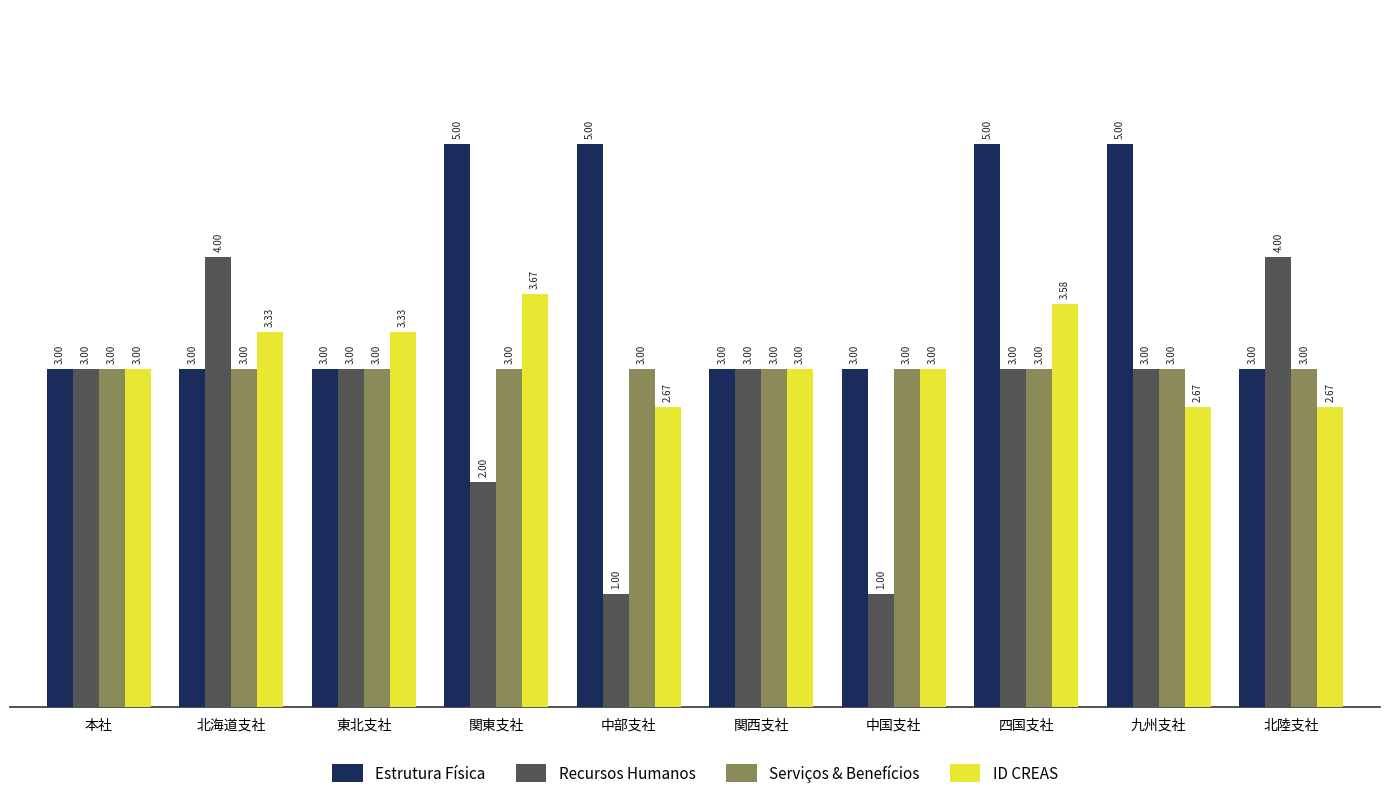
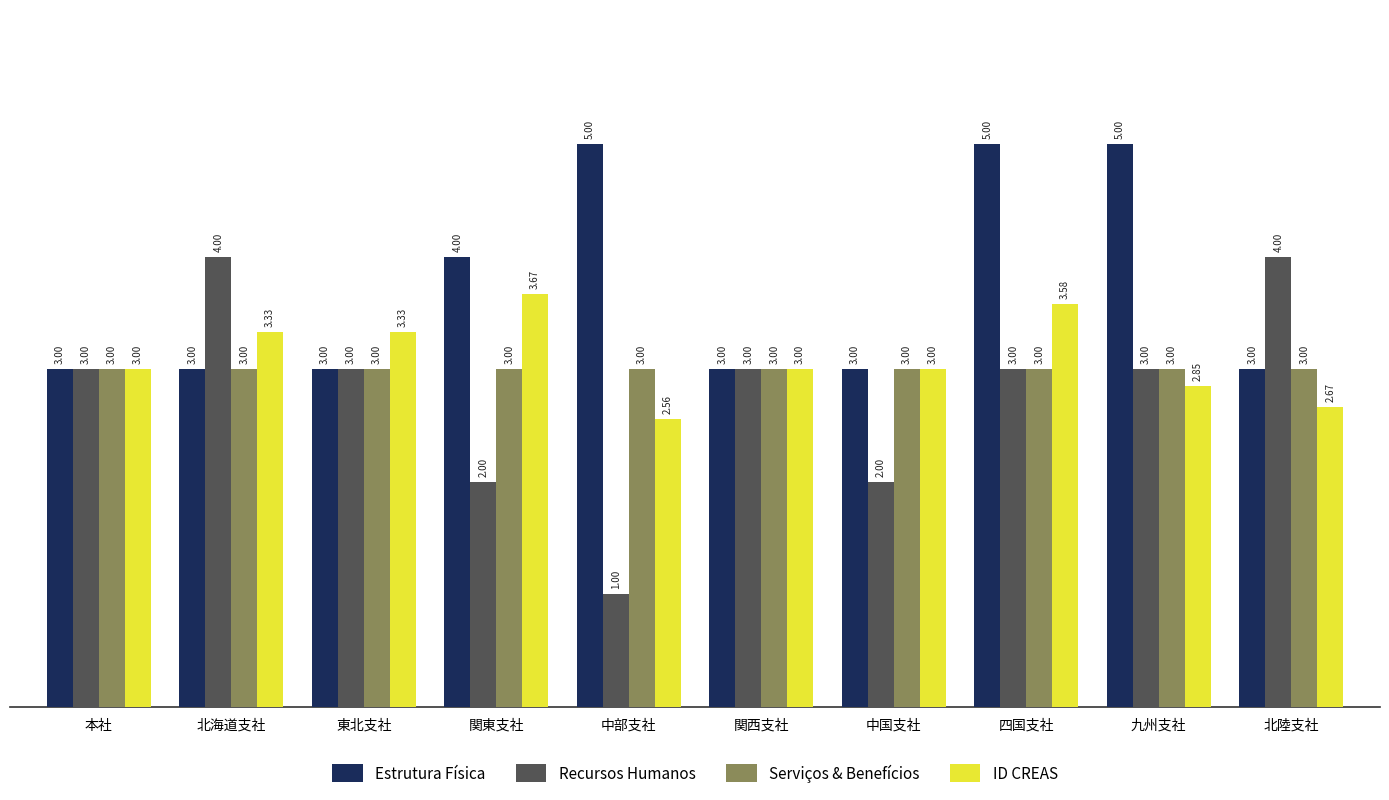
Estrutura Física, 関東支社: 5.00 -> 4.00
ID CREAS, 中部支社: 2.67 -> 2.56
Recursos Humanos, 中国支社: 1.00 -> 2.00
ID CREAS, 九州支社: 2.67 -> 2.85
